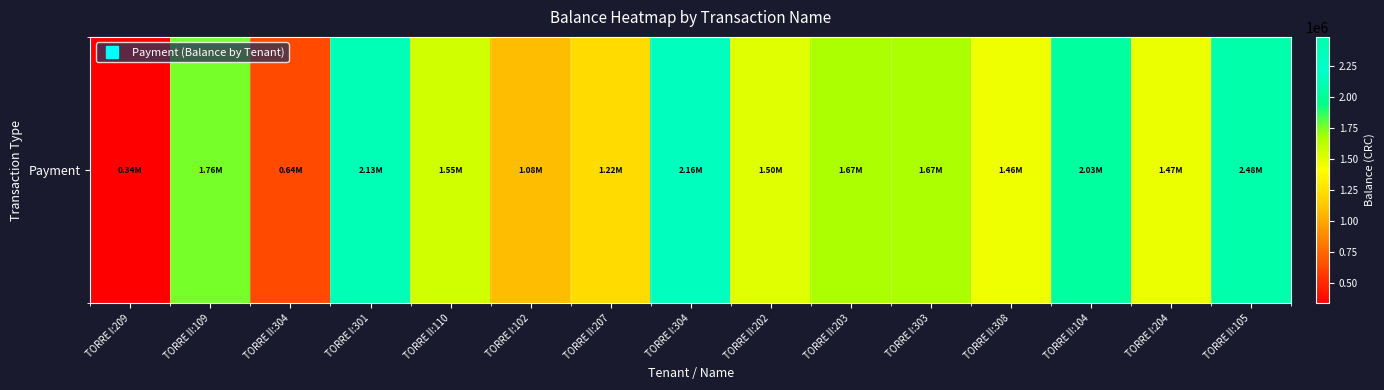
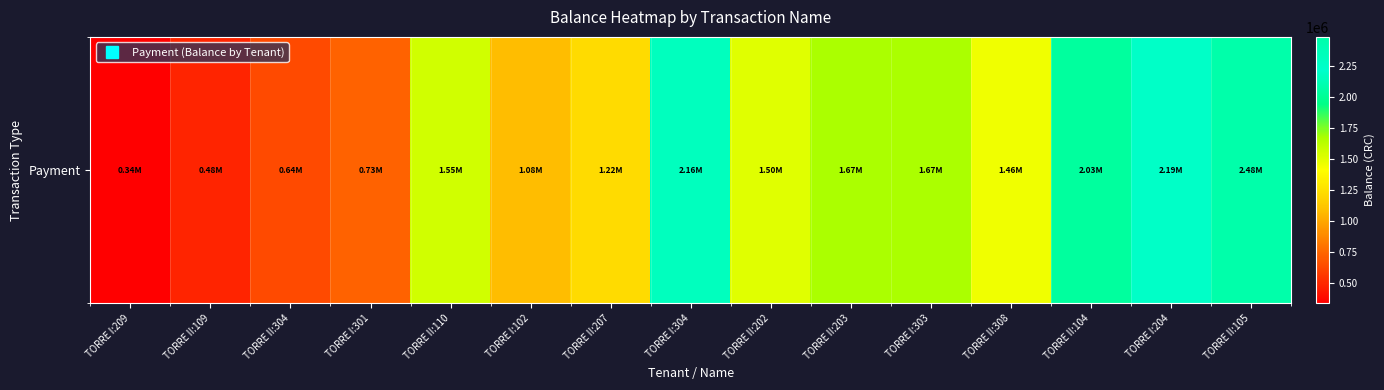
Payment, TORRE II:109: 1.76M -> 0.48M
Payment, TORRE I:301: 2.13M -> 0.73M
Payment, TORRE I:204: 1.47M -> 2.19M
